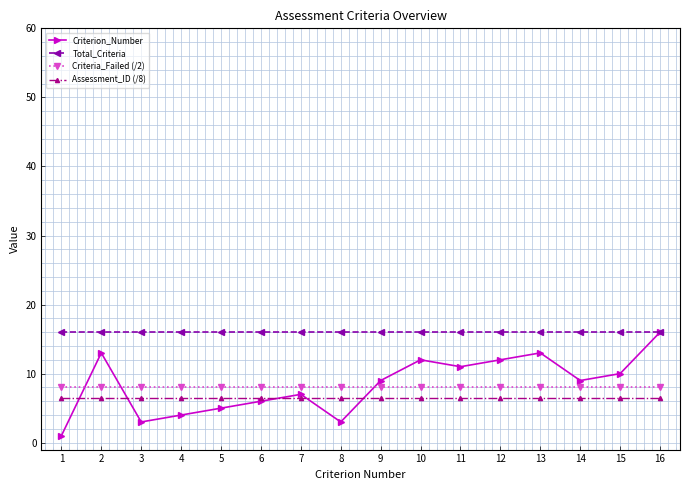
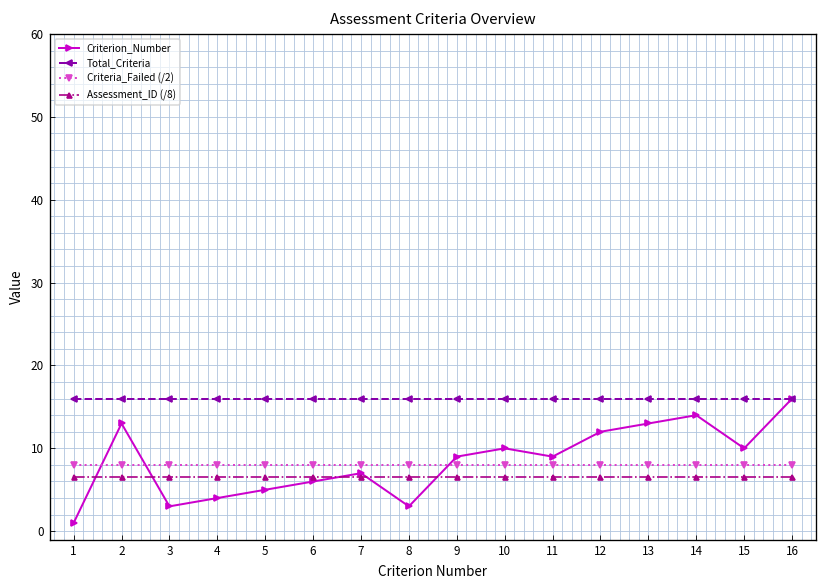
Criterion_Number, 10: 12 -> 10
Criterion_Number, 11: 11 -> 9
Criterion_Number, 14: 9 -> 14
